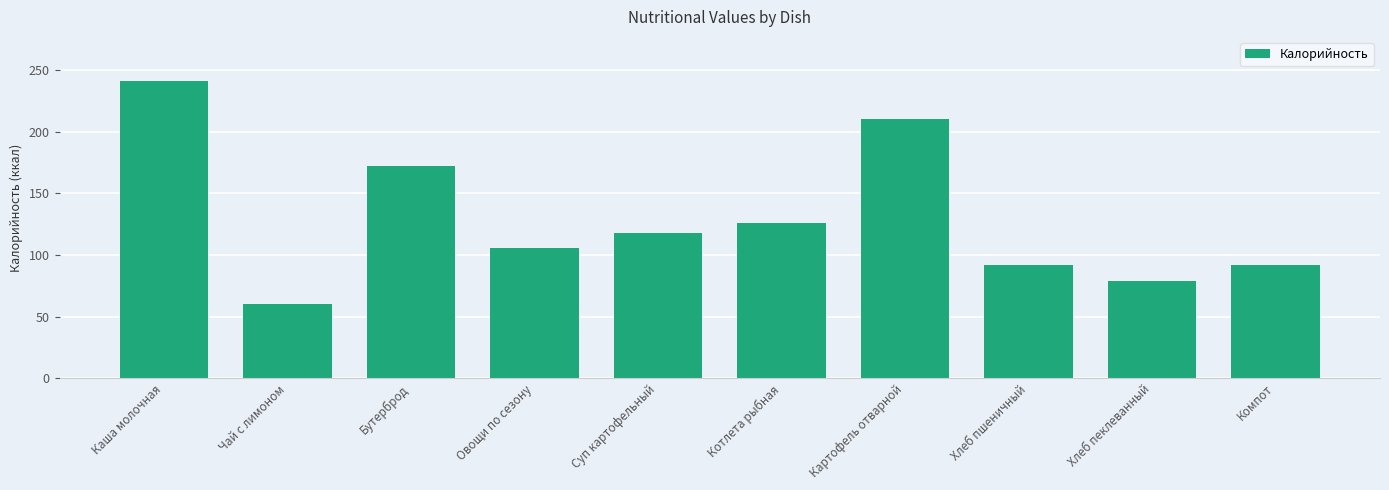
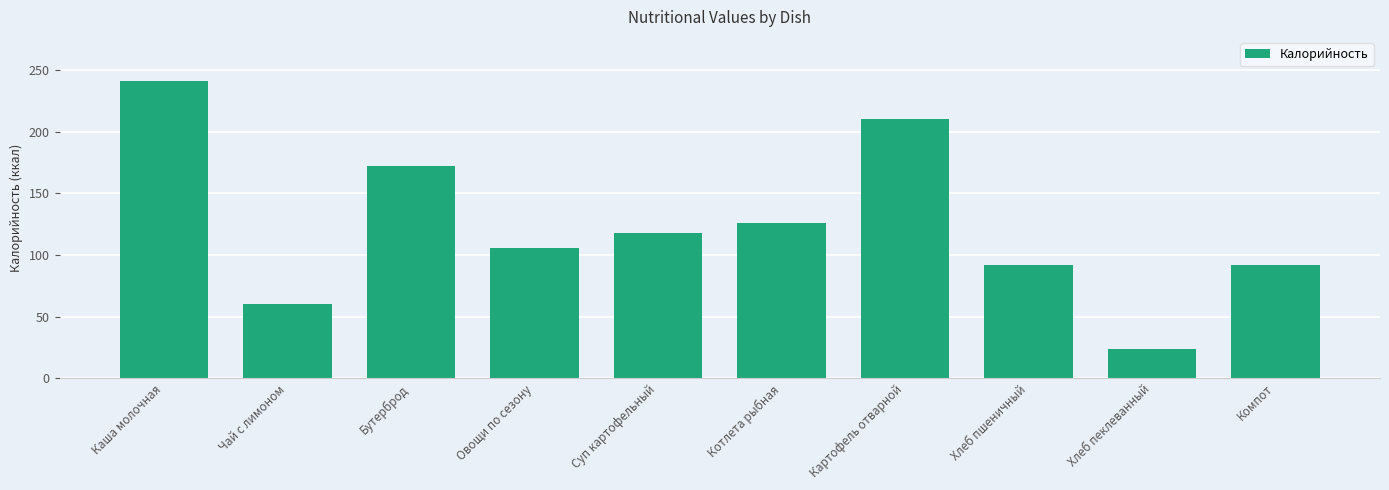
Хлеб пеклеванный: 79 -> 24
